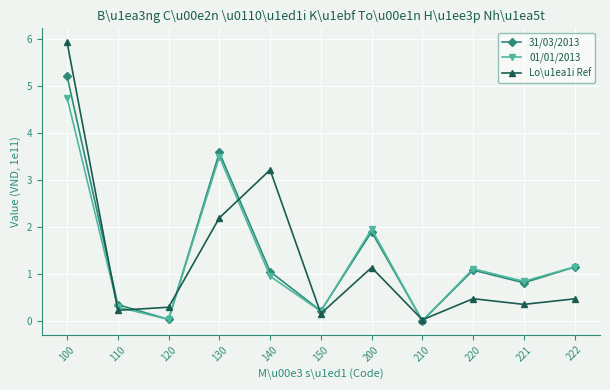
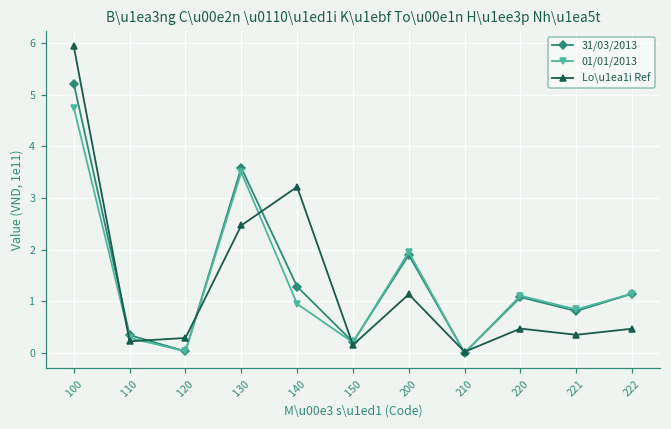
Lo\u1ea1i Ref, 130: 2.2 -> 2.5
31/03/2013, 140: 1.0 -> 1.3
